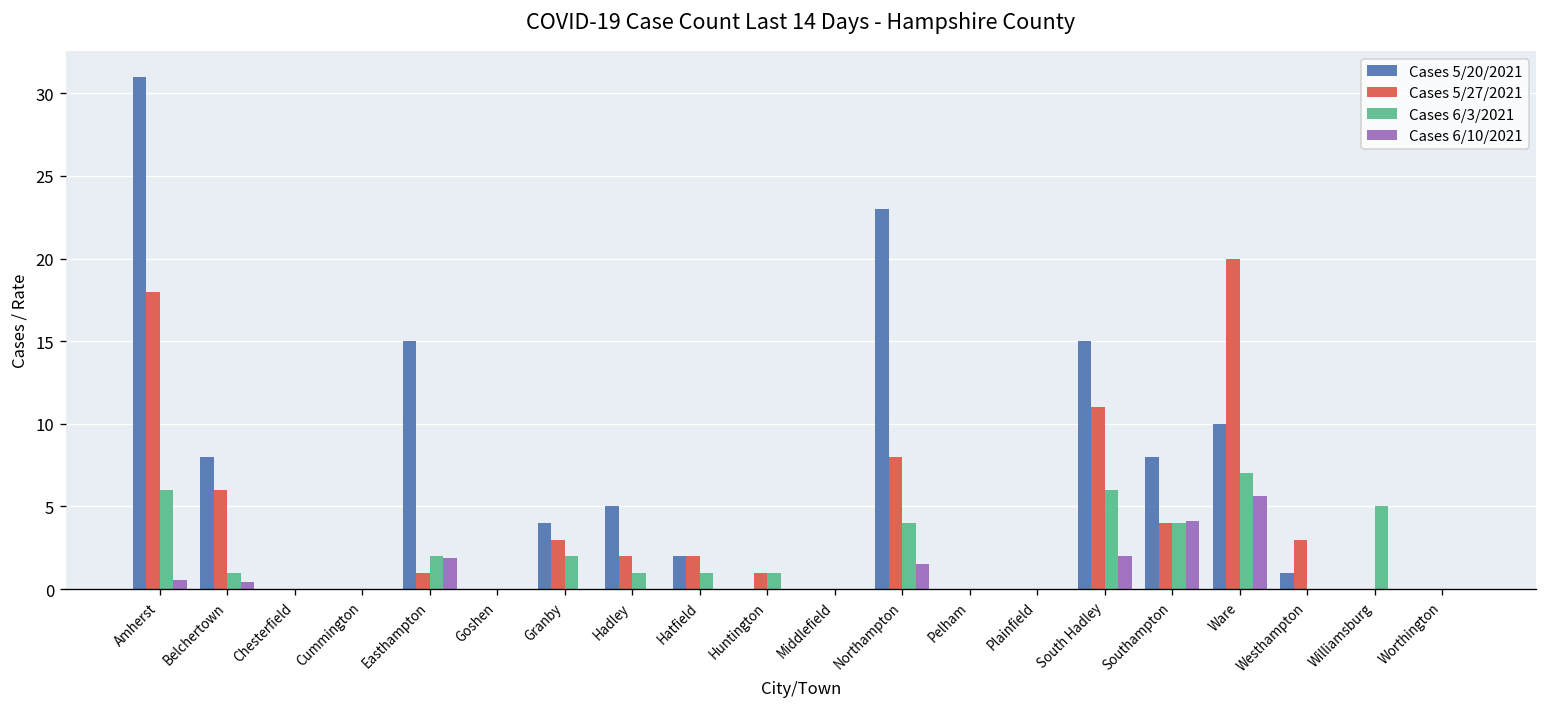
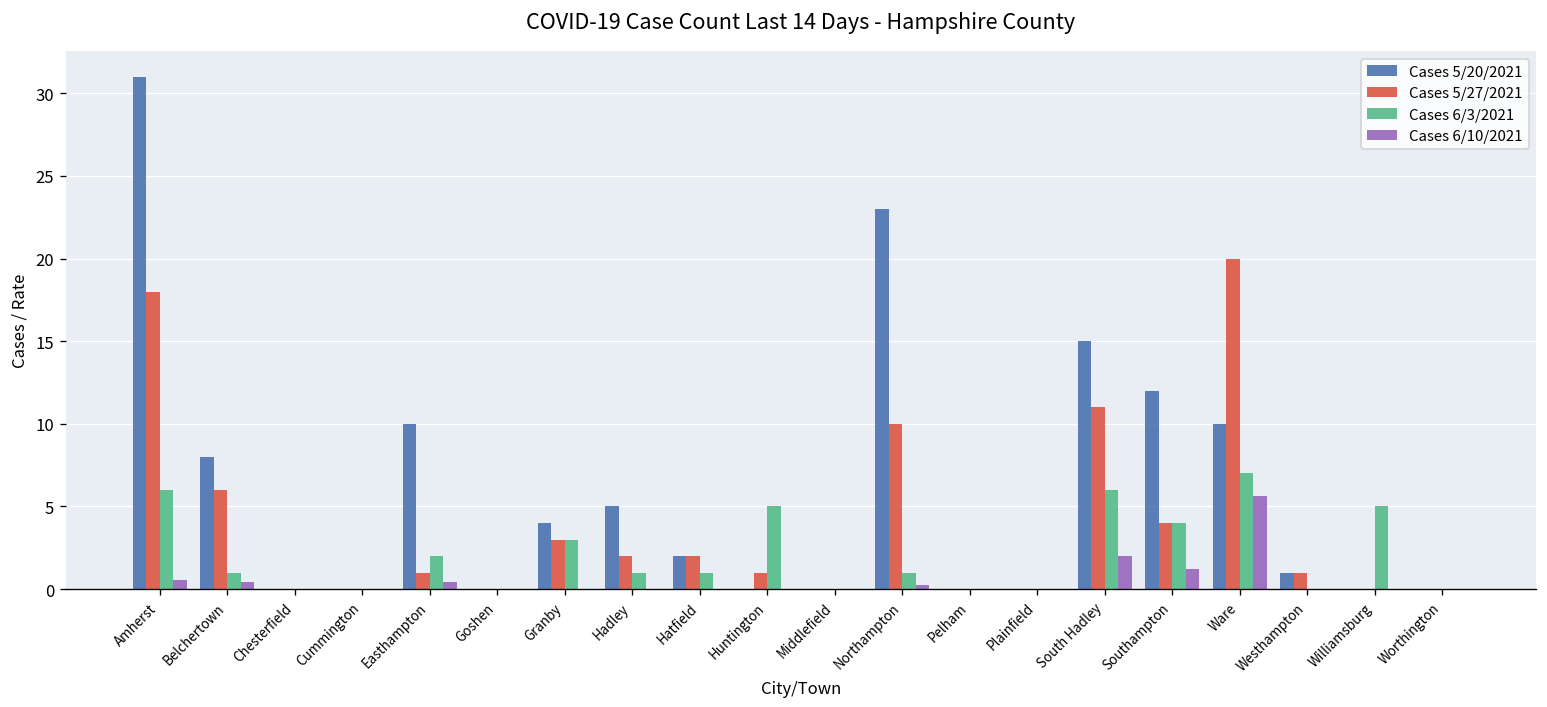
Cases 5/20/2021, Easthampton: 15 -> 10
Cases 6/10/2021, Easthampton: 1.9 -> 0.4
Cases 6/3/2021, Granby: 2 -> 3
Cases 6/3/2021, Huntington: 1 -> 5
Cases 5/27/2021, Northampton: 8 -> 10
Cases 6/3/2021, Northampton: 4 -> 1
Cases 6/10/2021, Northampton: 1.5 -> 0.2
Cases 5/20/2021, Southampton: 8 -> 12
Cases 6/10/2021, Southampton: 4.1 -> 1.2
Cases 5/27/2021, Westhampton: 3 -> 1
